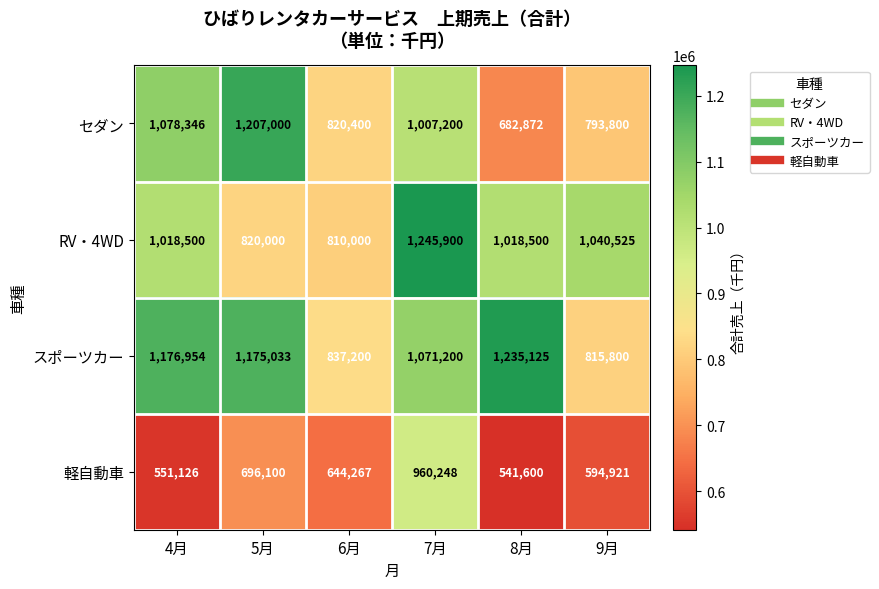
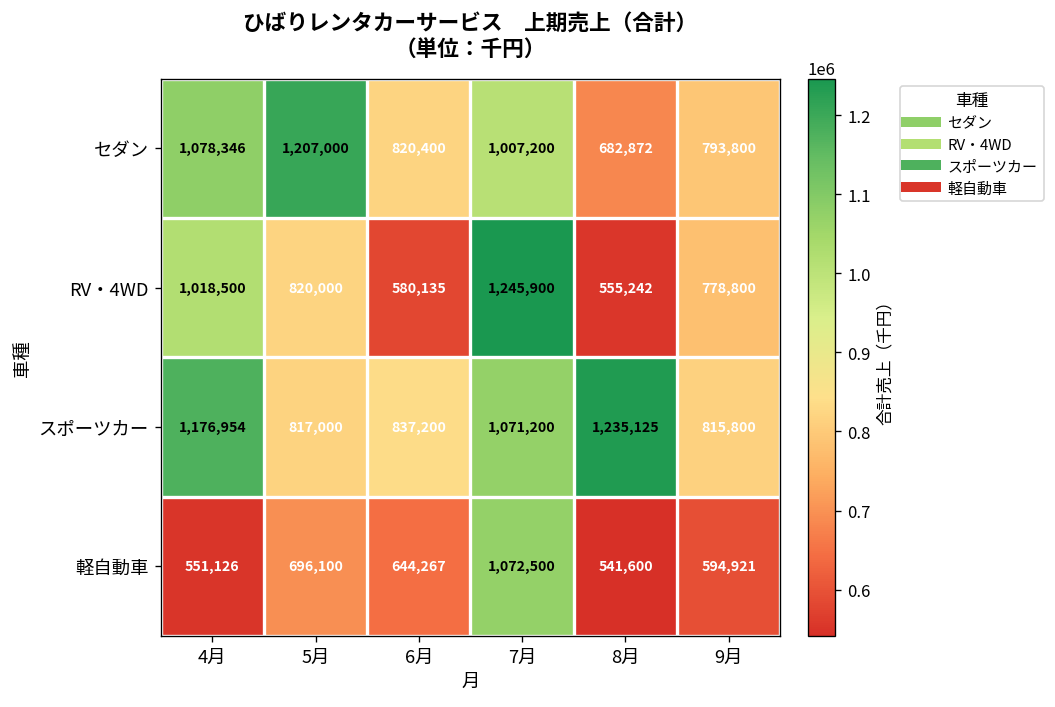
RV・4WD, 6月: 810,000 -> 580,135
RV・4WD, 8月: 1,018,500 -> 555,242
RV・4WD, 9月: 1,040,525 -> 778,800
スポーツカー, 5月: 1,175,033 -> 817,000
軽自動車, 7月: 960,248 -> 1,072,500
